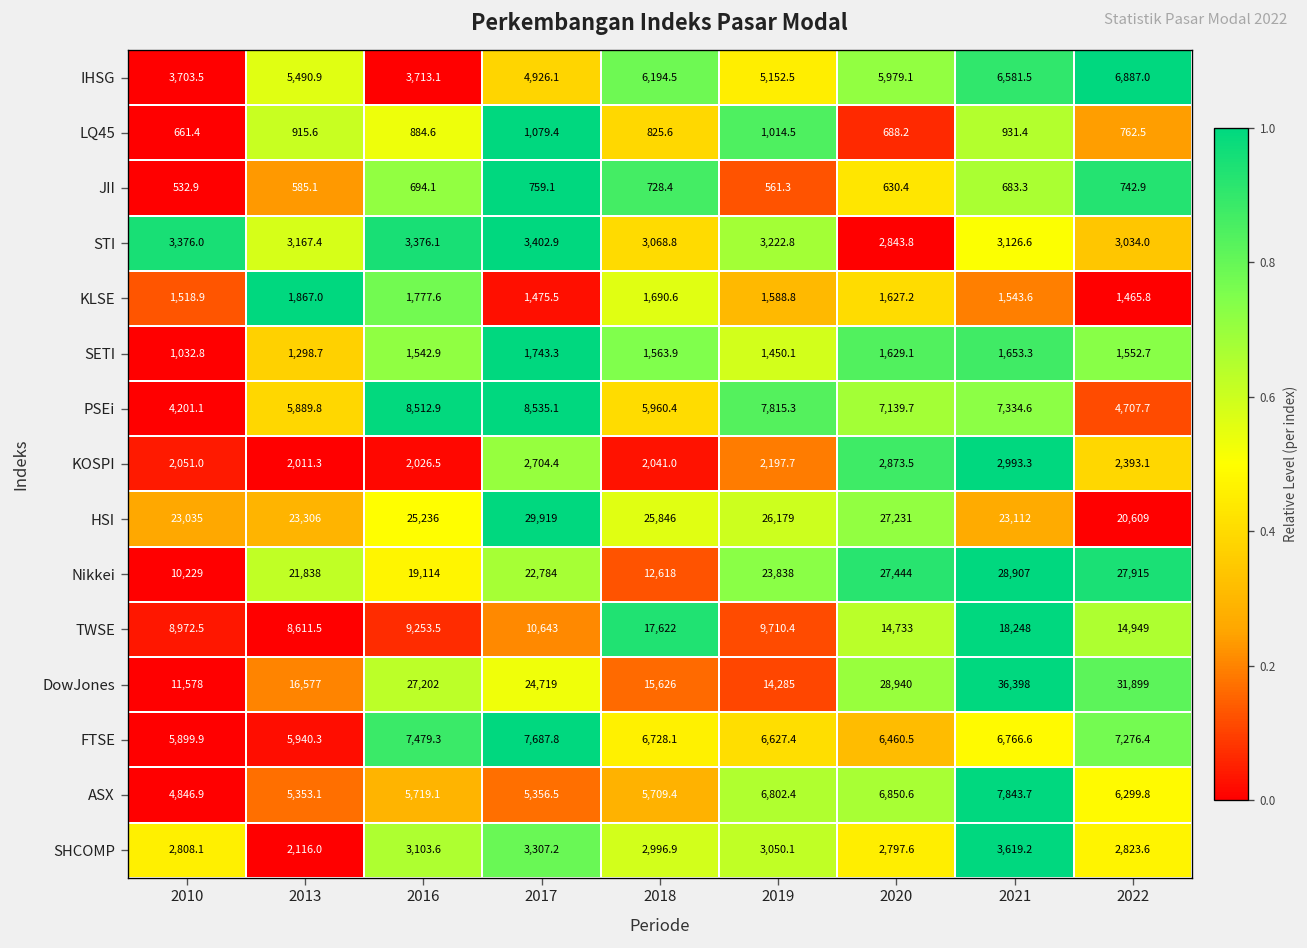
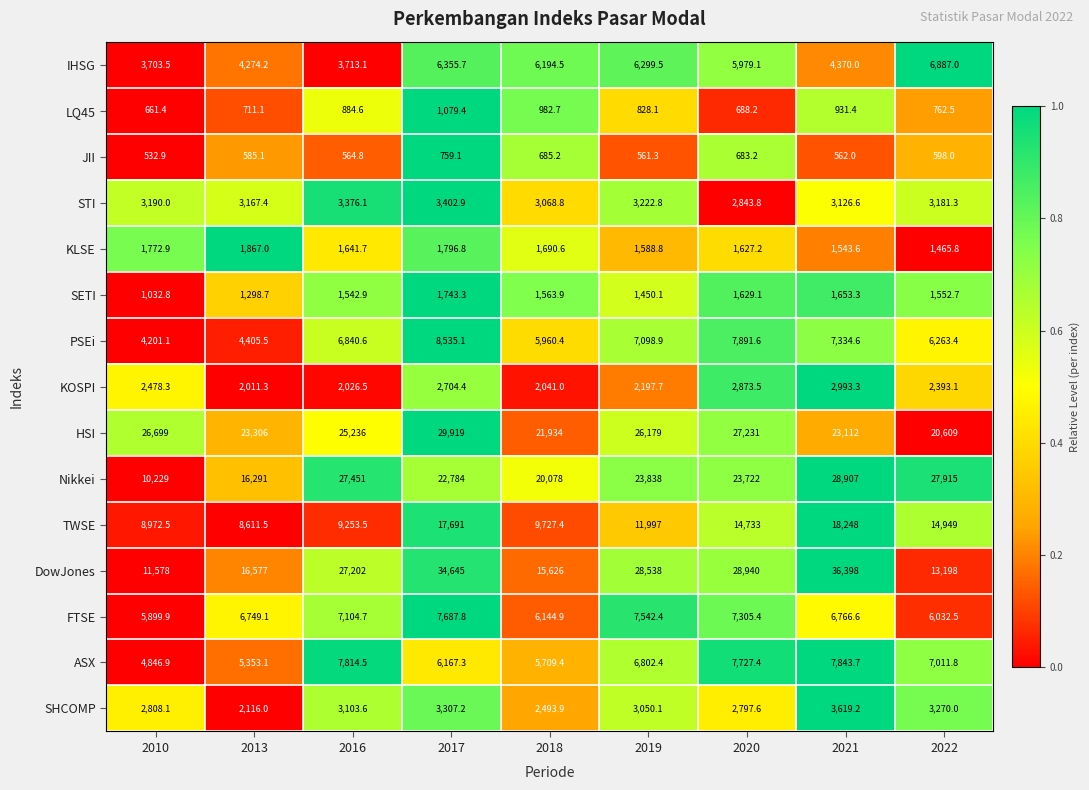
IHSG, 2013: 5,490.9 -> 4,274.2
IHSG, 2017: 4,926.1 -> 6,355.7
IHSG, 2019: 5,152.5 -> 6,299.5
IHSG, 2021: 6,581.5 -> 4,370.0
LQ45, 2013: 915.6 -> 711.1
LQ45, 2018: 825.6 -> 982.7
LQ45, 2019: 1,014.5 -> 828.1
JII, 2016: 694.1 -> 564.8
JII, 2018: 728.4 -> 685.2
JII, 2020: 630.4 -> 683.2
JII, 2021: 683.3 -> 562.0
JII, 2022: 742.9 -> 598.0
STI, 2010: 3,376.0 -> 3,190.0
STI, 2022: 3,034.0 -> 3,181.3
KLSE, 2010: 1,518.9 -> 1,772.9
KLSE, 2016: 1,777.6 -> 1,641.7
KLSE, 2017: 1,475.5 -> 1,796.8
PSEi, 2013: 5,889.8 -> 4,405.5
PSEi, 2016: 8,512.9 -> 6,840.6
PSEi, 2019: 7,815.3 -> 7,098.9
PSEi, 2020: 7,139.7 -> 7,891.6
PSEi, 2022: 4,707.7 -> 6,263.4
KOSPI, 2010: 2,051.0 -> 2,478.3
HSI, 2010: 23,035 -> 26,699
HSI, 2018: 25,846 -> 21,934
Nikkei, 2013: 21,838 -> 16,291
Nikkei, 2016: 19,114 -> 27,451
Nikkei, 2018: 12,618 -> 20,078
Nikkei, 2020: 27,444 -> 23,722
TWSE, 2017: 10,643 -> 17,691
TWSE, 2018: 17,622 -> 9,727.4
TWSE, 2019: 9,710.4 -> 11,997
DowJones, 2017: 24,719 -> 34,645
DowJones, 2019: 14,285 -> 28,538
DowJones, 2022: 31,899 -> 13,198
FTSE, 2013: 5,940.3 -> 6,749.1
FTSE, 2016: 7,479.3 -> 7,104.7
FTSE, 2018: 6,728.1 -> 6,144.9
FTSE, 2019: 6,627.4 -> 7,542.4
FTSE, 2020: 6,460.5 -> 7,305.4
FTSE, 2022: 7,276.4 -> 6,032.5
ASX, 2016: 5,719.1 -> 7,814.5
ASX, 2017: 5,356.5 -> 6,167.3
ASX, 2020: 6,850.6 -> 7,727.4
ASX, 2022: 6,299.8 -> 7,011.8
SHCOMP, 2018: 2,996.9 -> 2,493.9
SHCOMP, 2022: 2,823.6 -> 3,270.0
